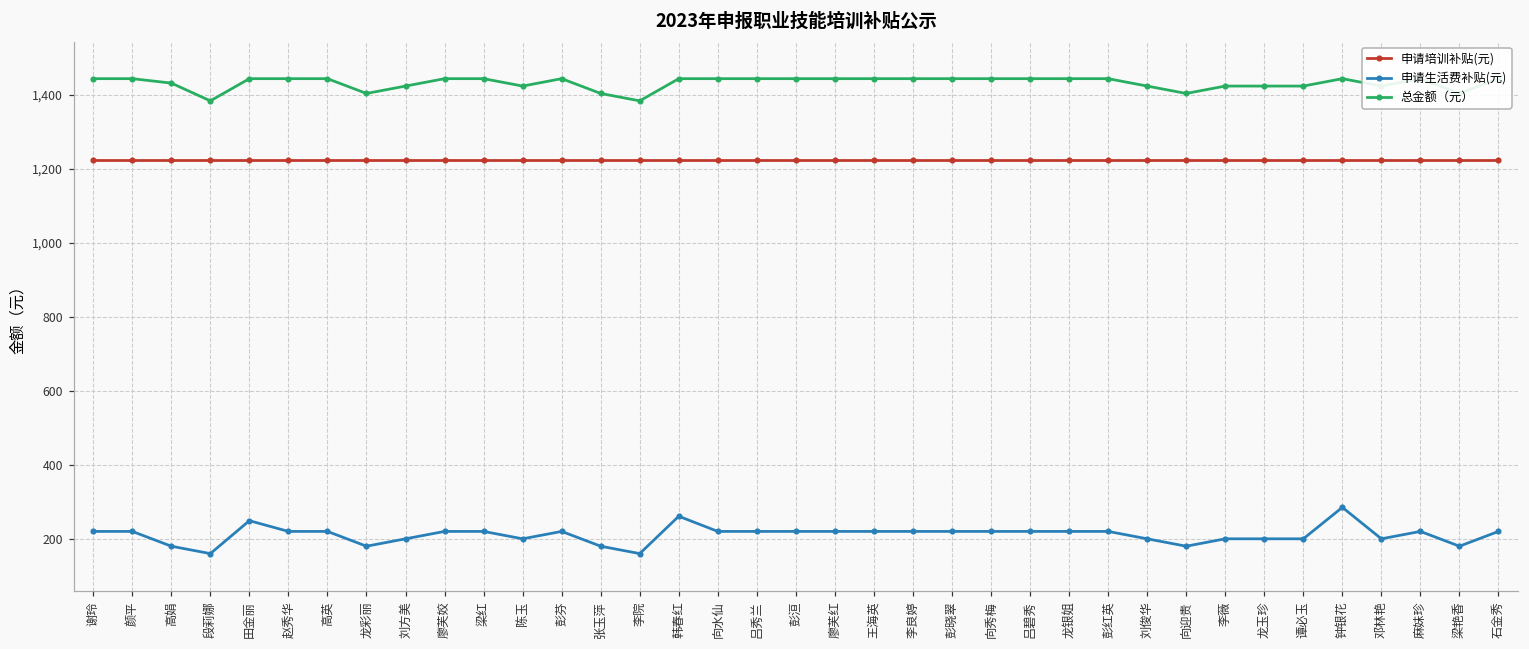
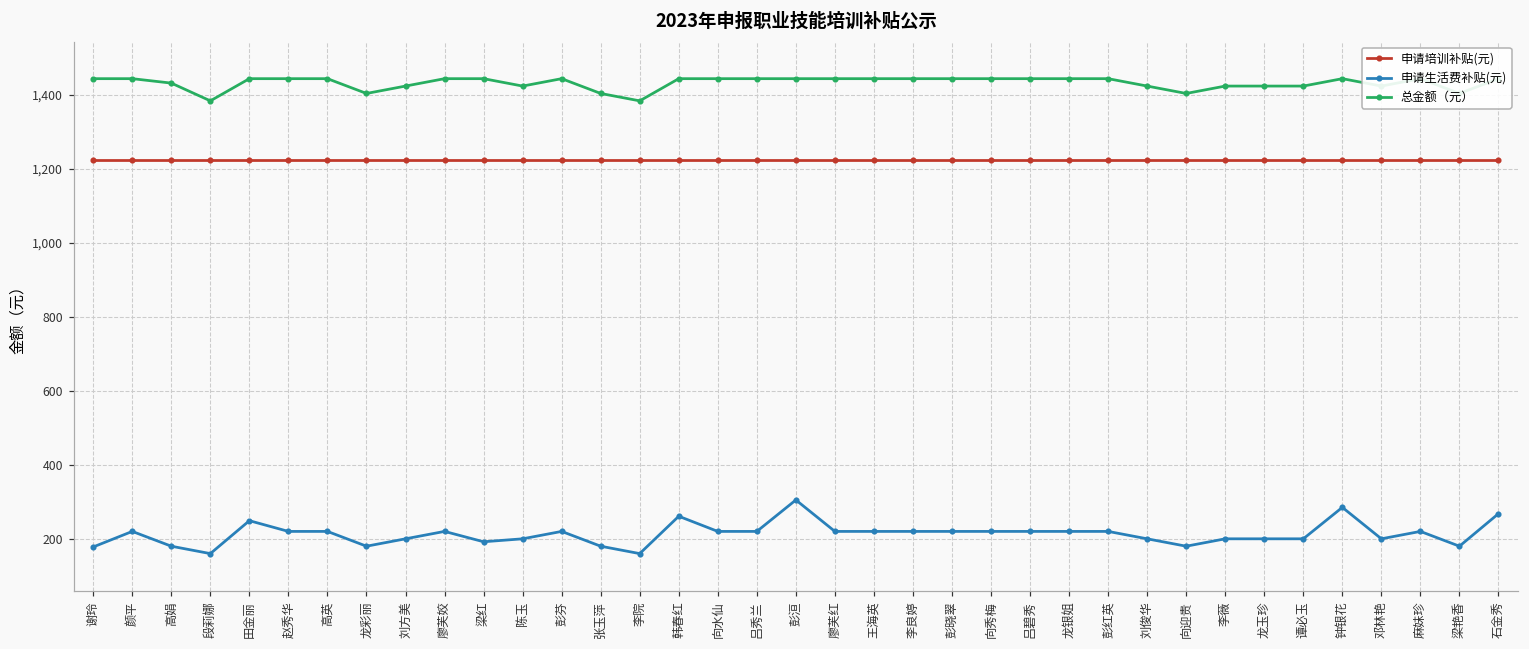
申请生活费补贴(元), 谢玲: 220 -> 180
申请生活费补贴(元), 梁红: 220 -> 190
申请生活费补贴(元), 彭洹: 220 -> 310
申请生活费补贴(元), 石金秀: 220 -> 270
